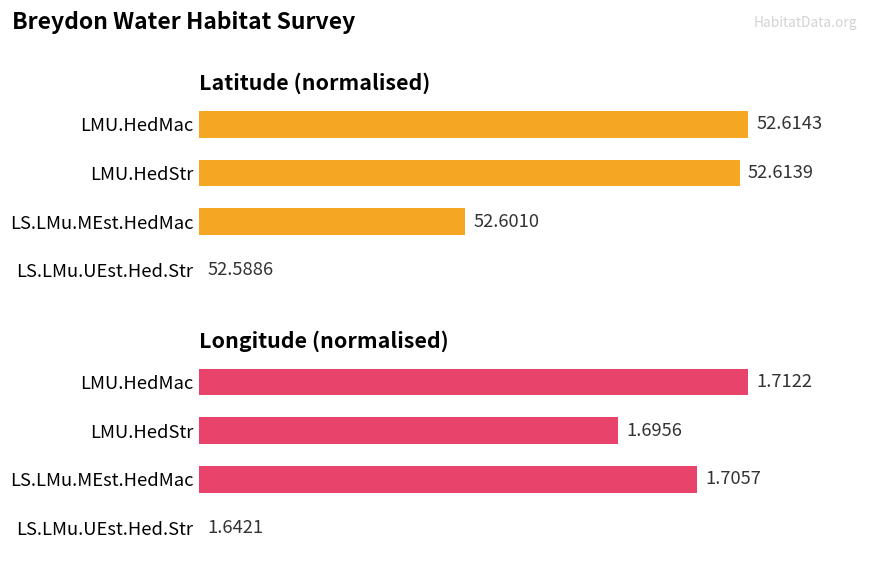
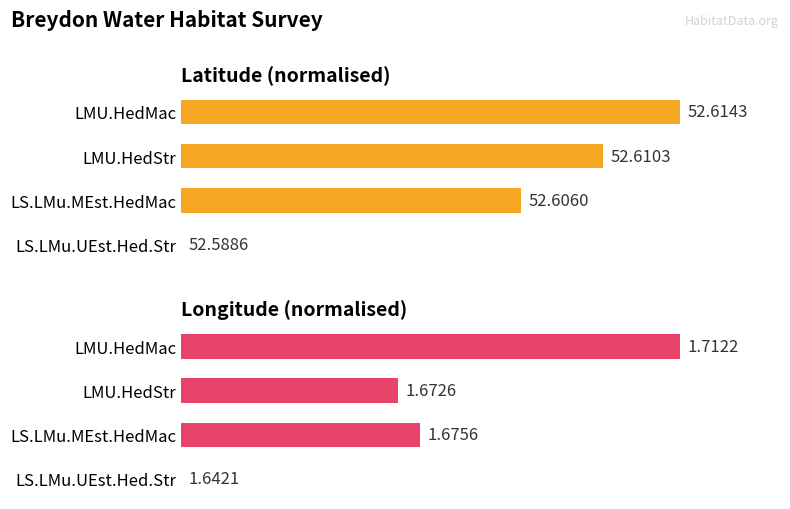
Latitude (normalised), LMU.HedStr: 52.6139 -> 52.6103
Latitude (normalised), LS.LMu.MEst.HedMac: 52.6010 -> 52.6060
Longitude (normalised), LMU.HedStr: 1.6956 -> 1.6726
Longitude (normalised), LS.LMu.MEst.HedMac: 1.7057 -> 1.6756
